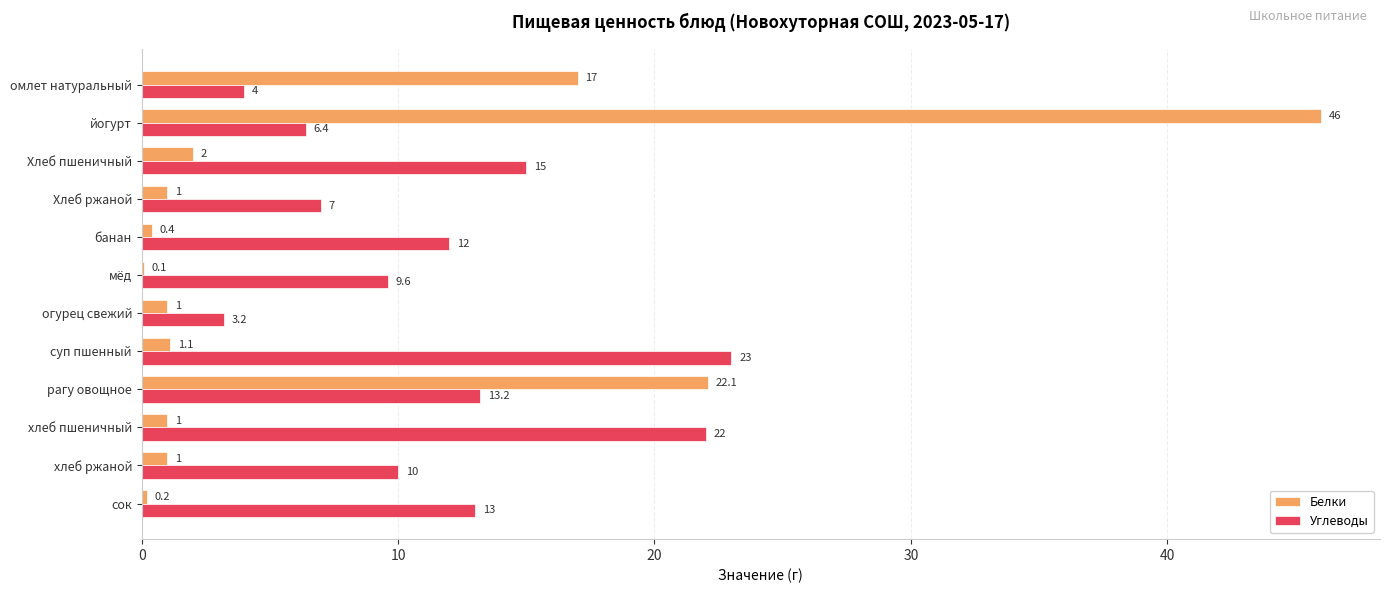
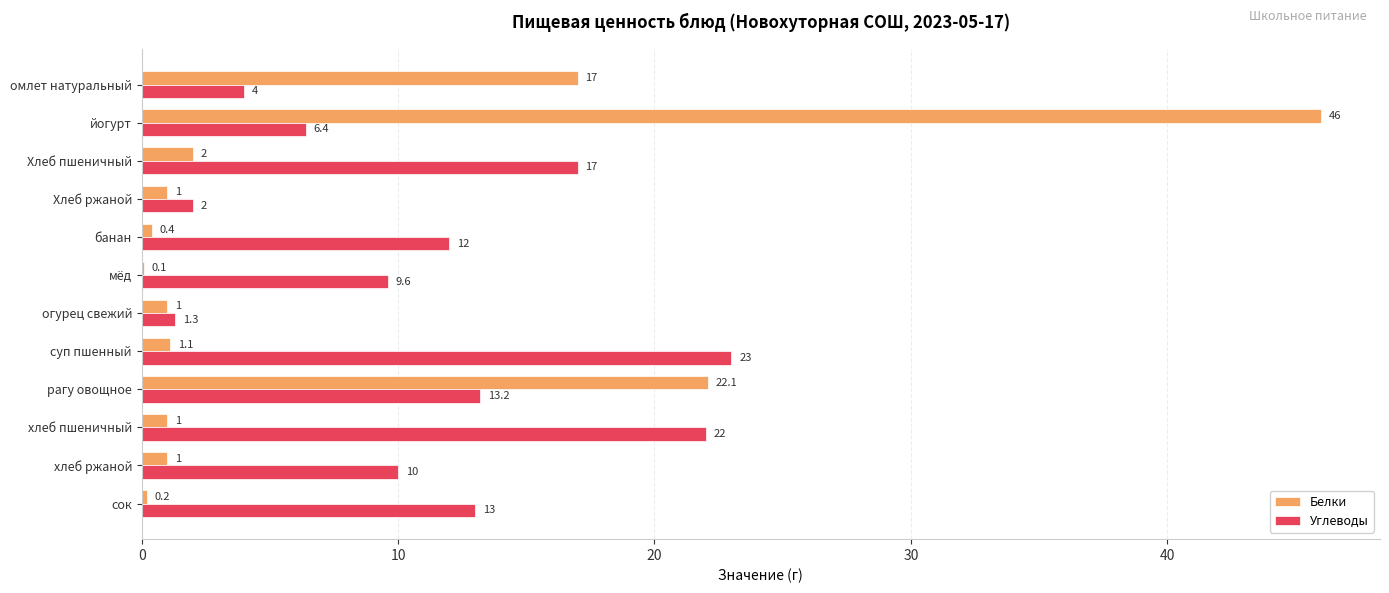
Углеводы, Хлеб пшеничный: 15 -> 17
Углеводы, Хлеб ржаной: 7 -> 2
Углеводы, огурец свежий: 3.2 -> 1.3
